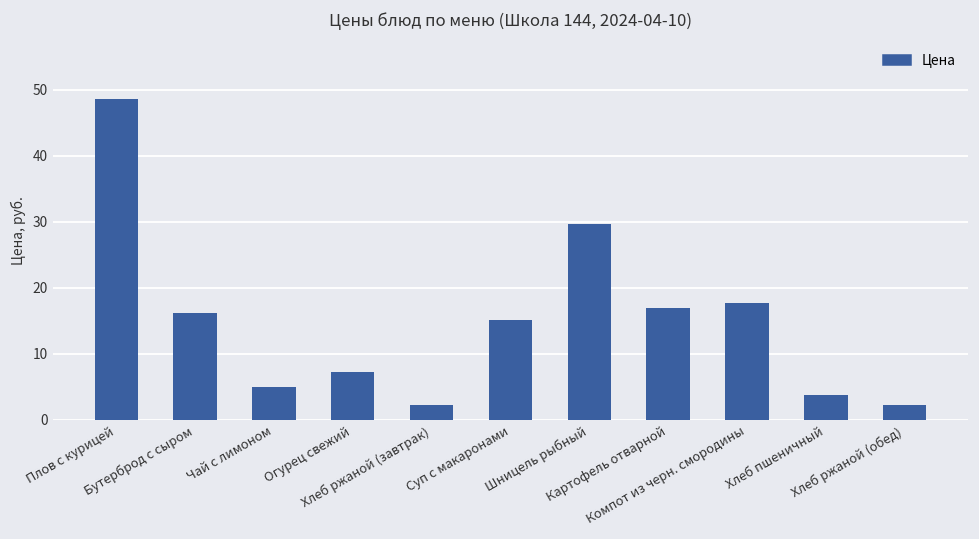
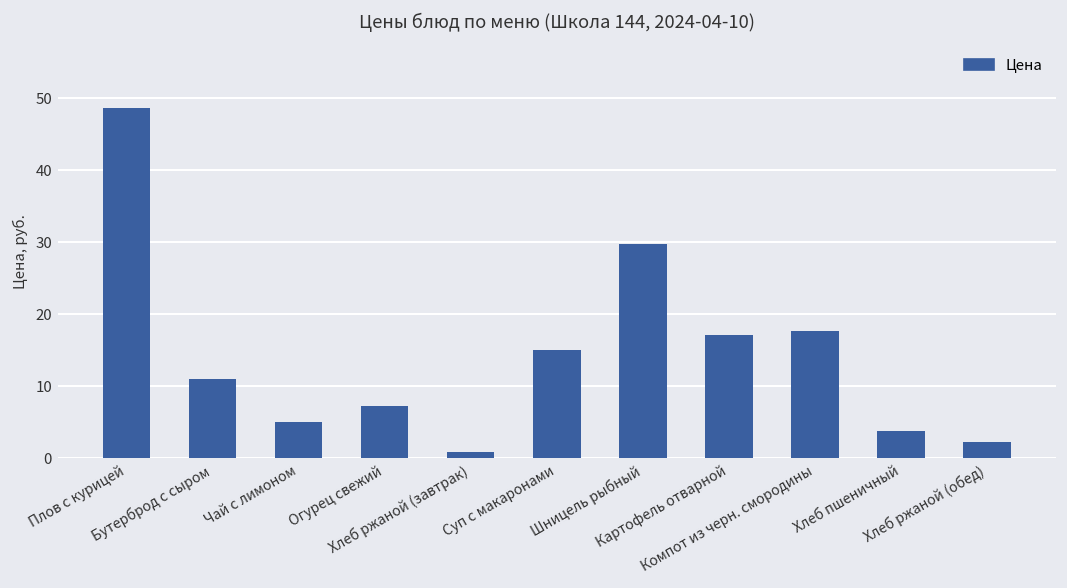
Бутерброд с сыром: 16 -> 11
Хлеб ржаной (завтрак): 2 -> 1
